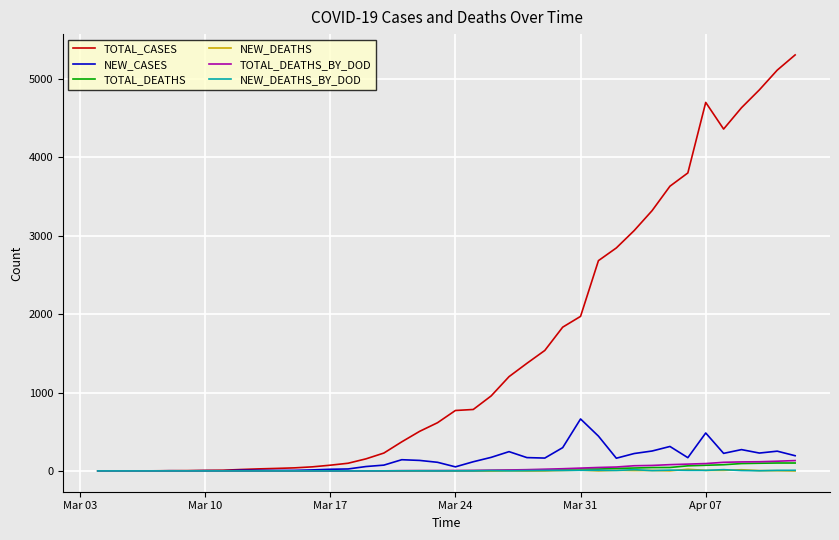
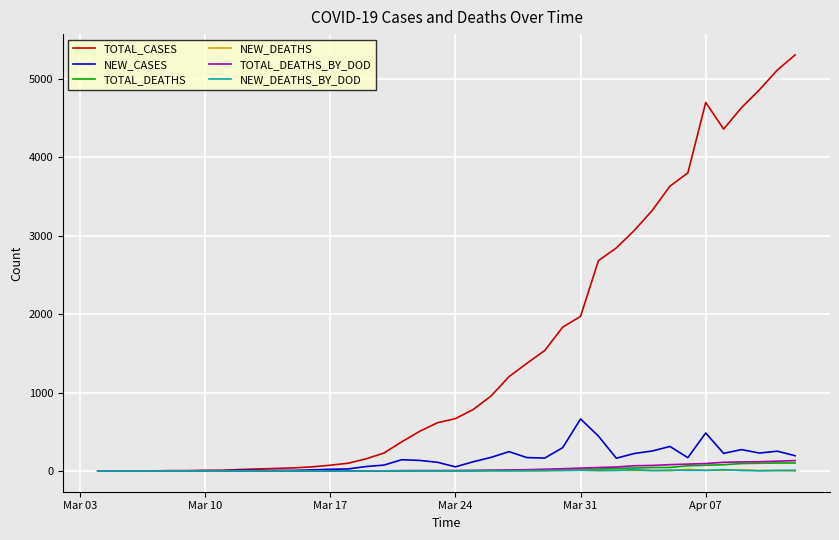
TOTAL_CASES, Mar 24: 800 -> 700
